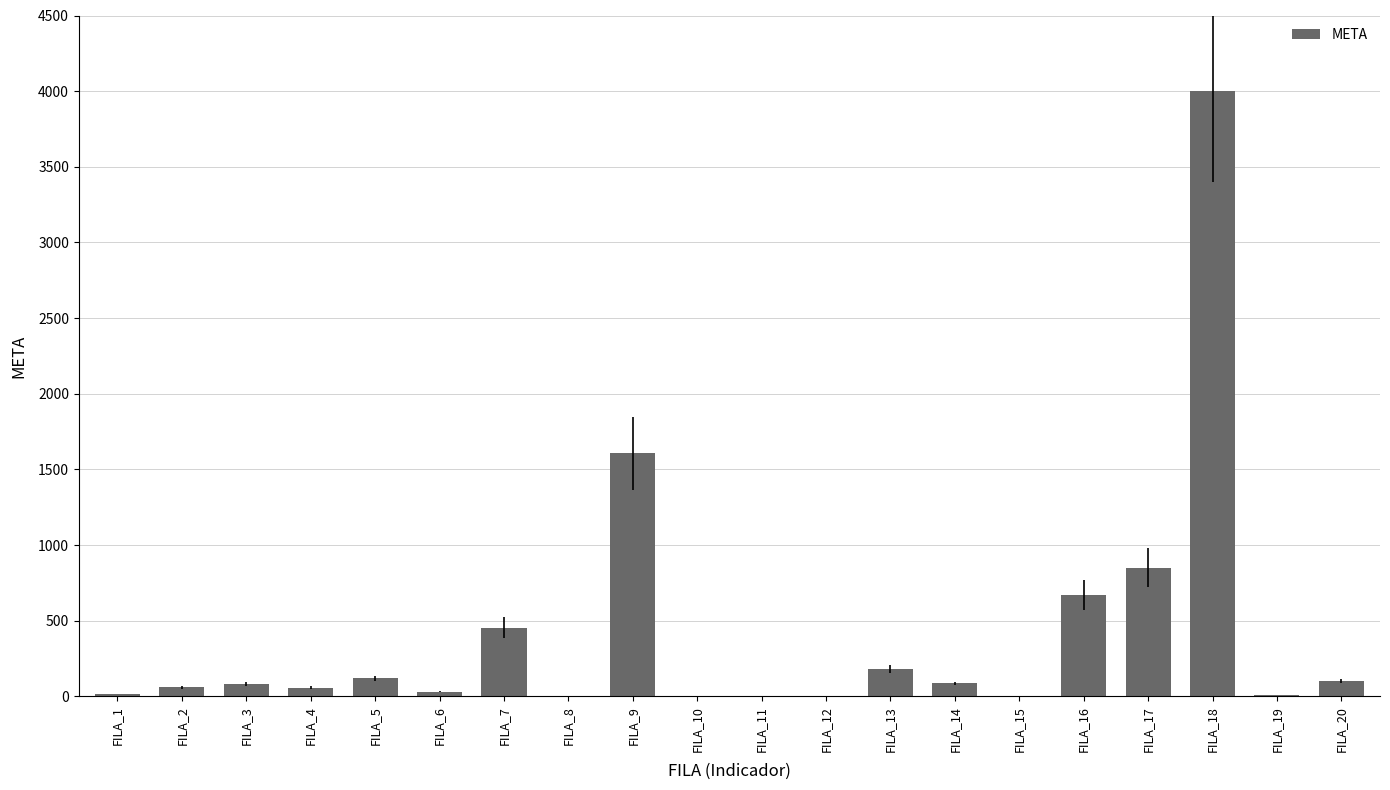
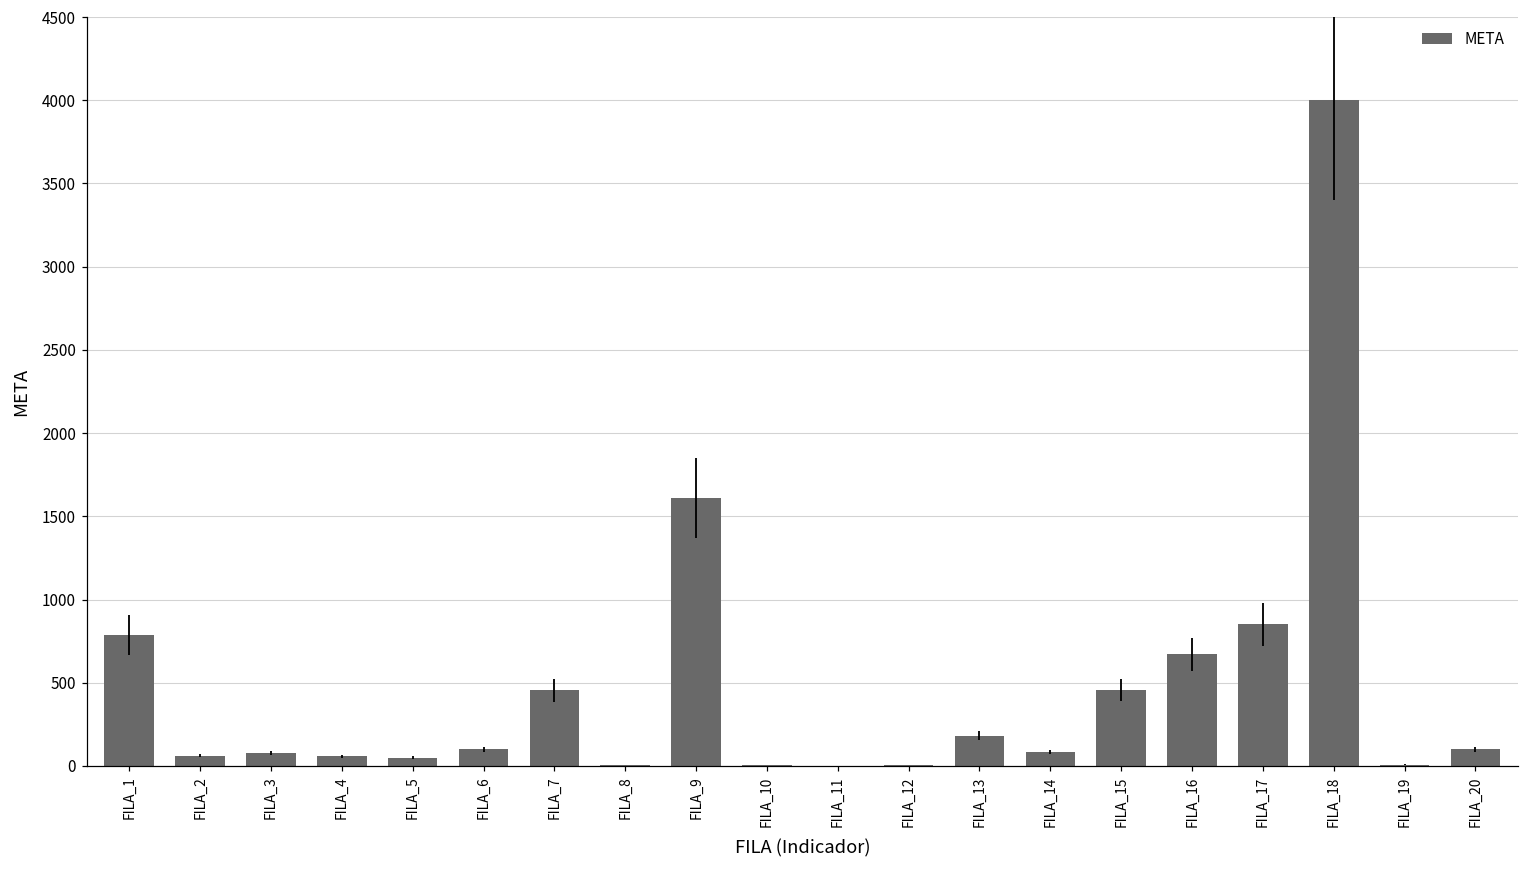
FILA_1: 20 -> 790
FILA_5: 120 -> 50
FILA_6: 30 -> 100
FILA_15: 0 -> 460
